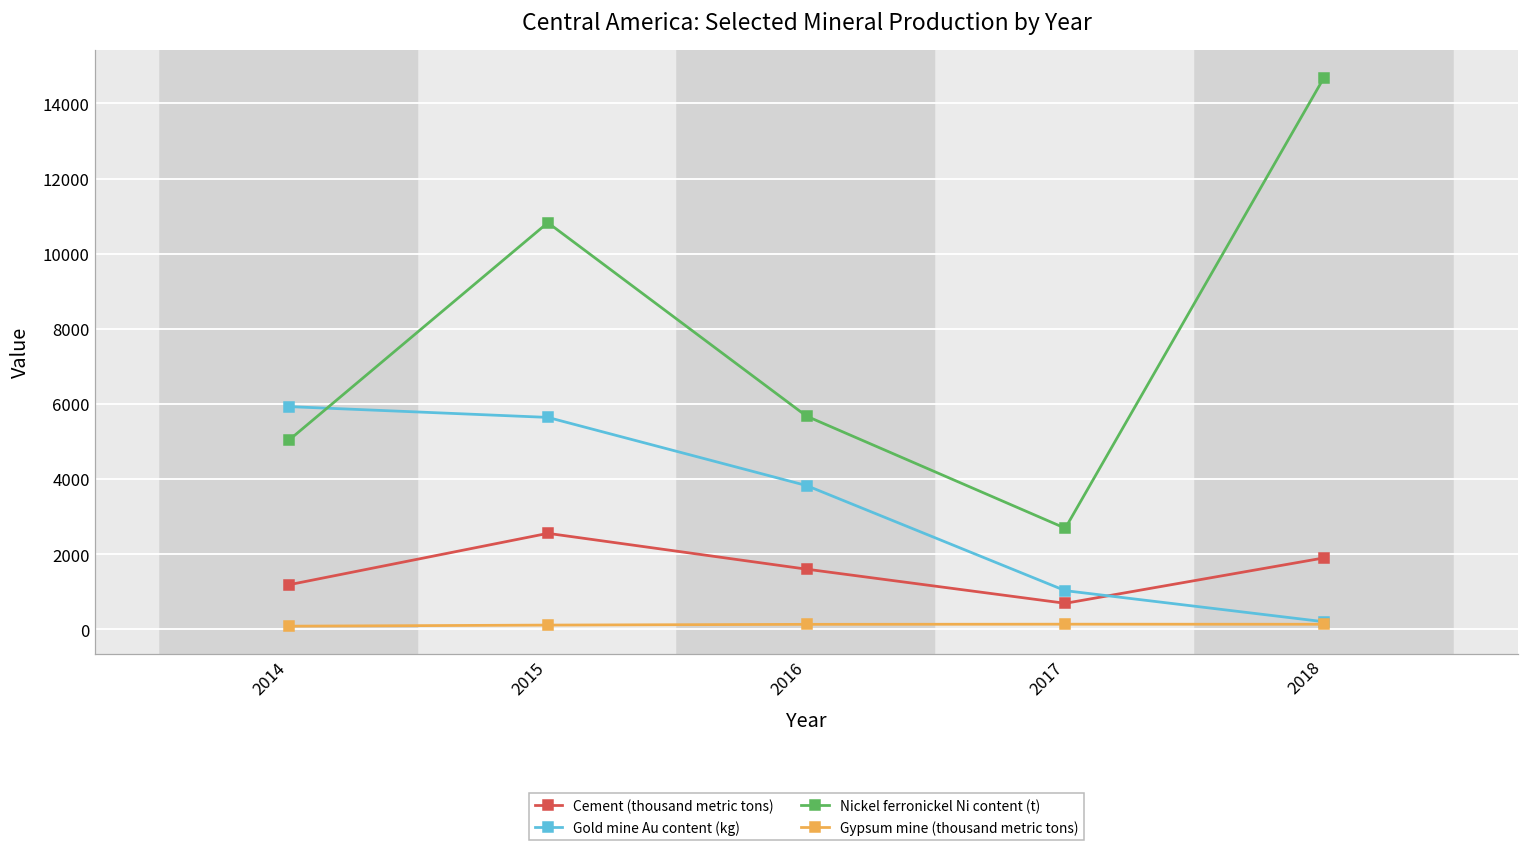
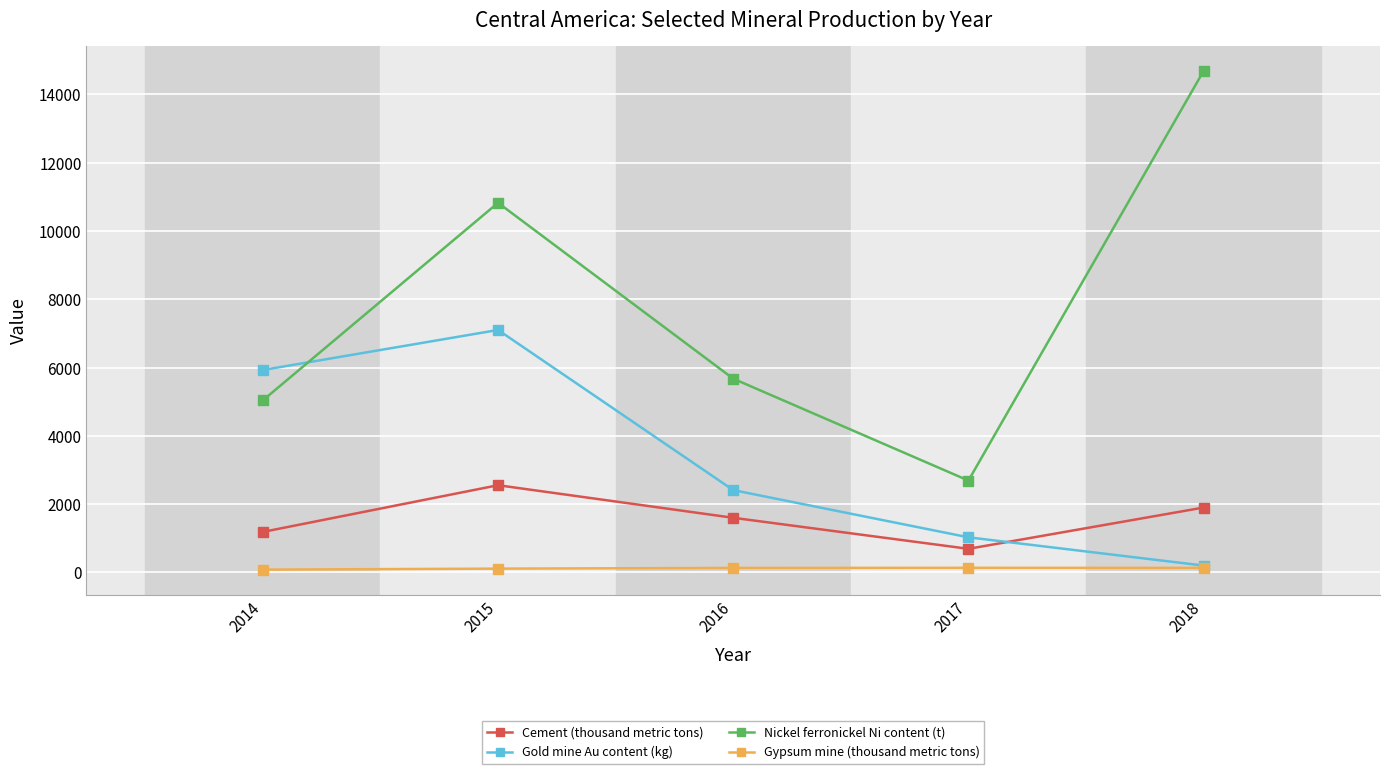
Gold mine Au content (kg), 2015: 5600 -> 7100
Gold mine Au content (kg), 2016: 3800 -> 2400
